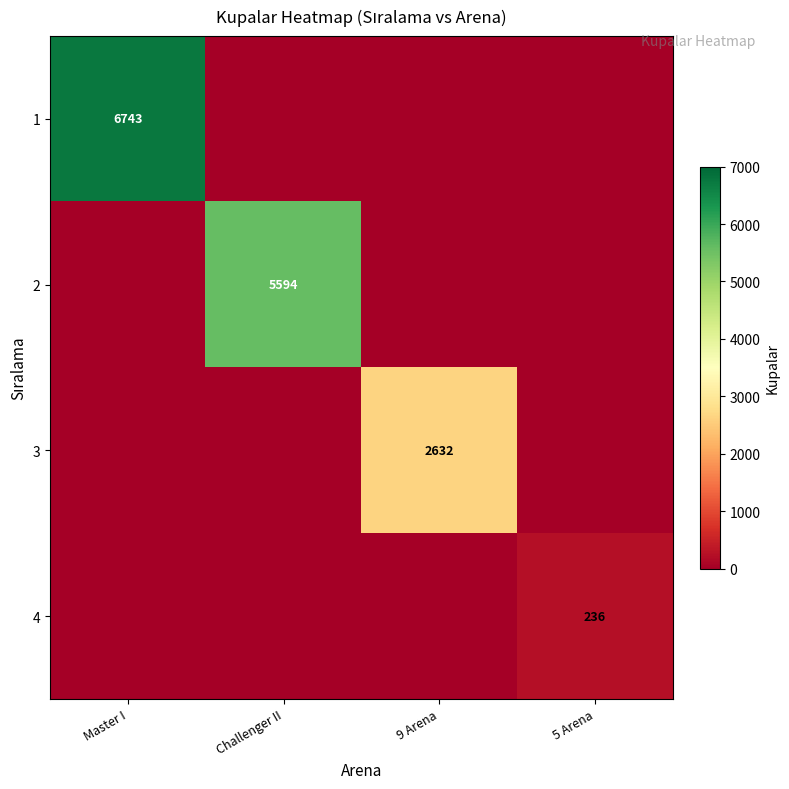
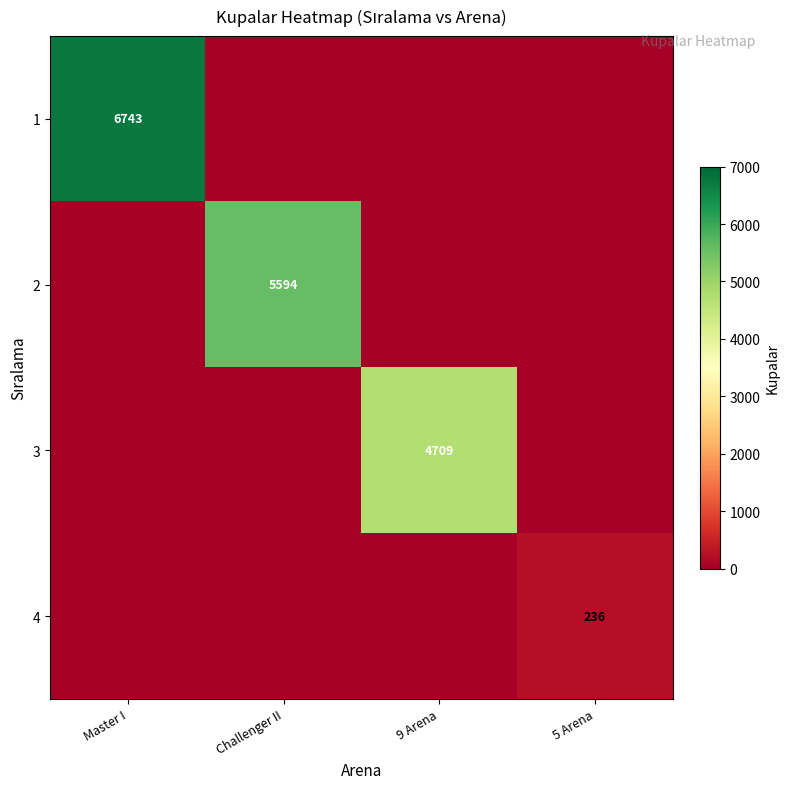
3, 9 Arena: 2632 -> 4709
